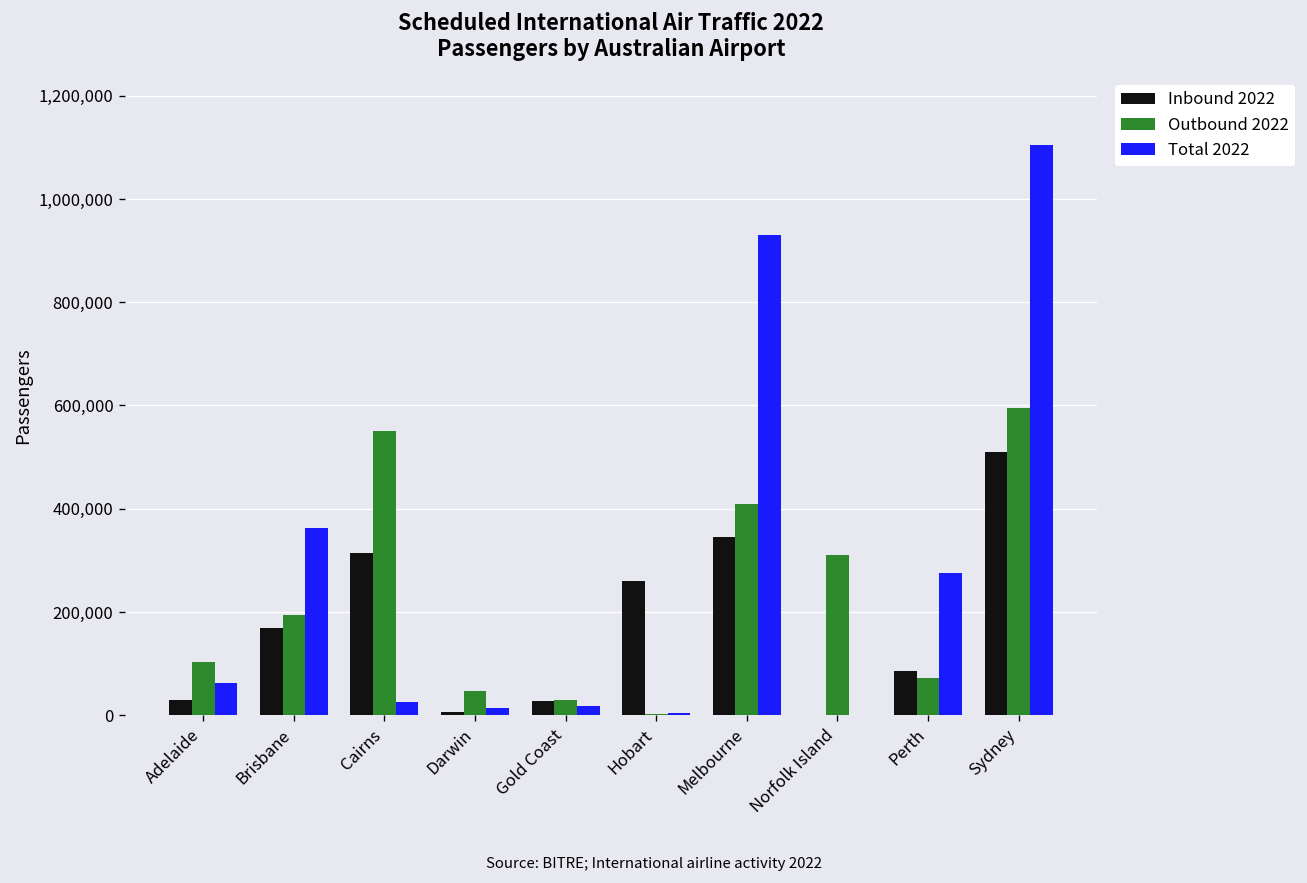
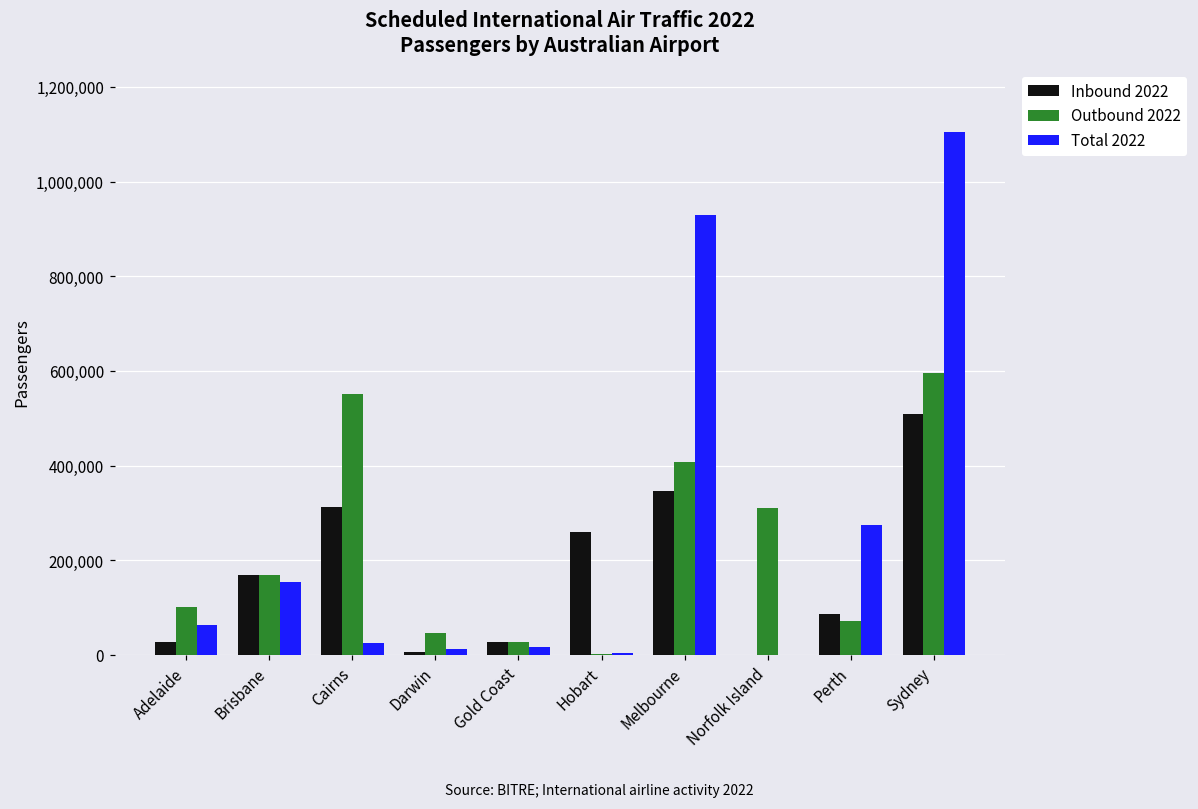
Outbound 2022, Brisbane: 190,000 -> 170,000
Total 2022, Brisbane: 360,000 -> 150,000
